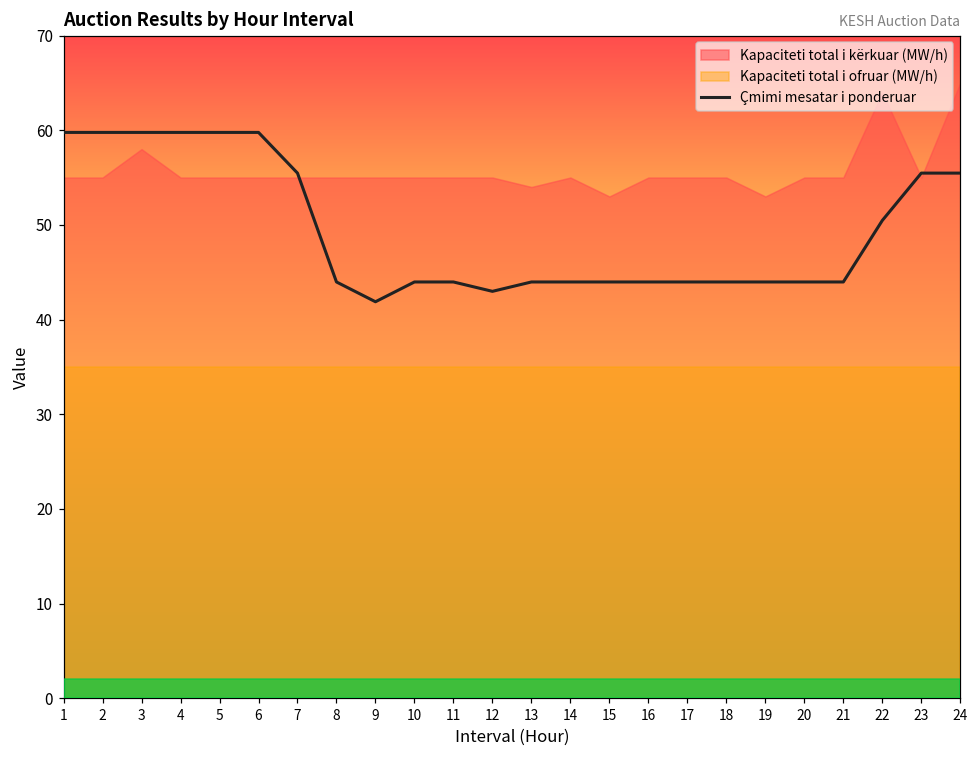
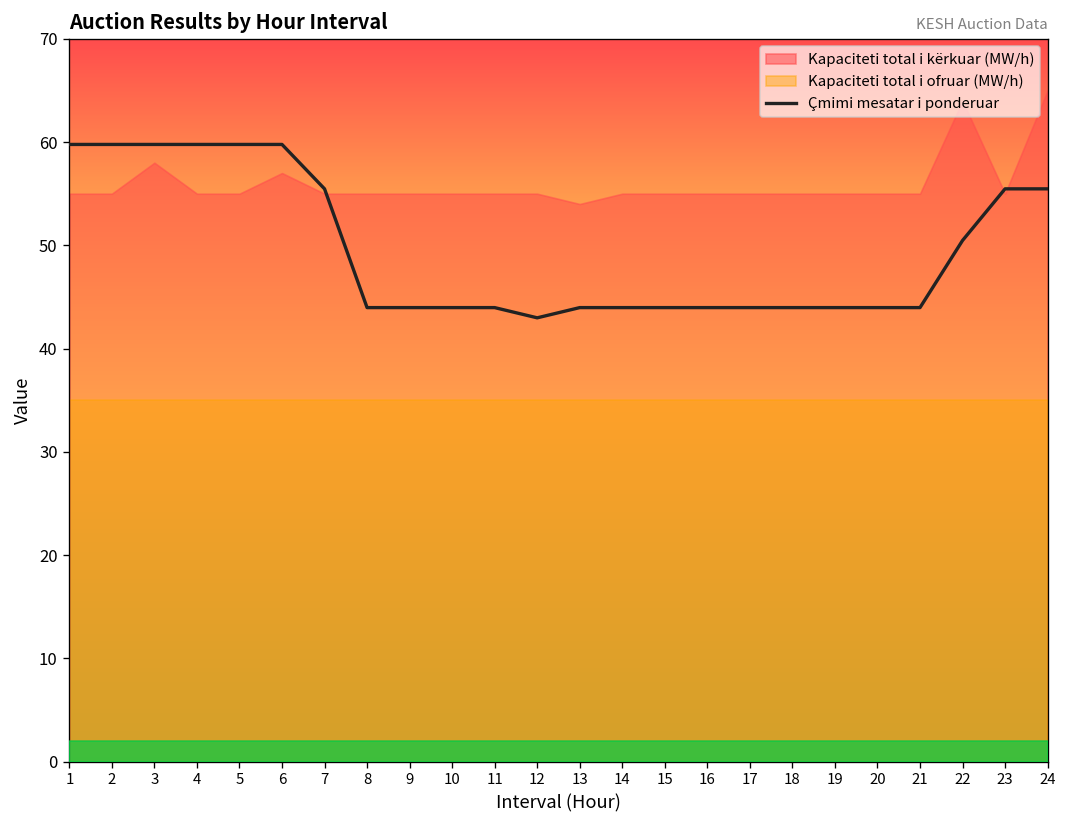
Kapaciteti total i kërkuar (MW/h), 6: 55 -> 57
Çmimi mesatar i ponderuar, 9: 42 -> 44
Kapaciteti total i kërkuar (MW/h), 15: 53 -> 55
Kapaciteti total i kërkuar (MW/h), 19: 53 -> 55
